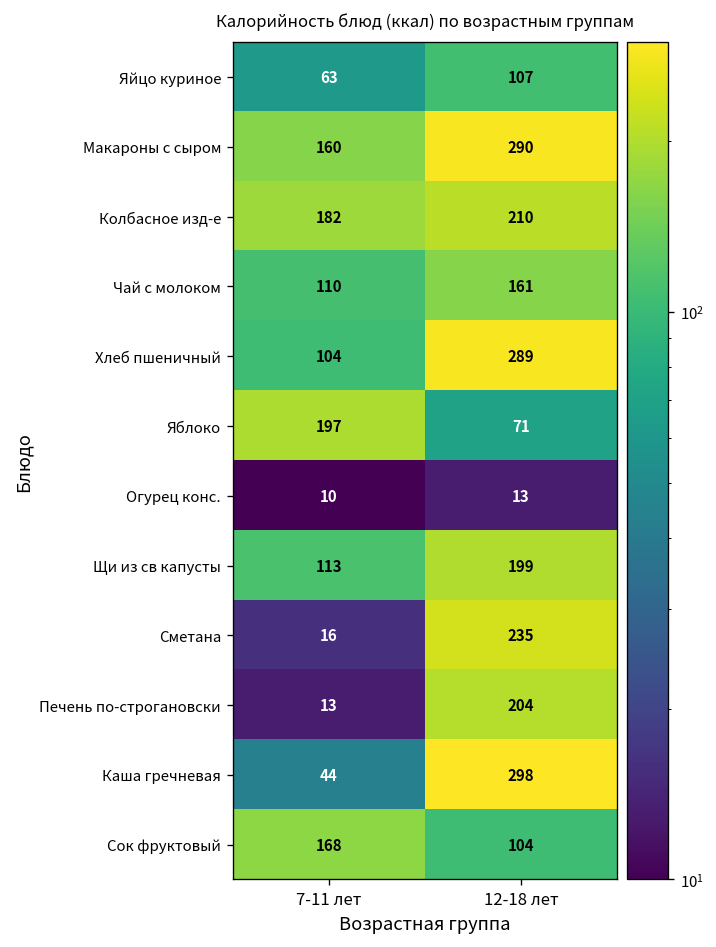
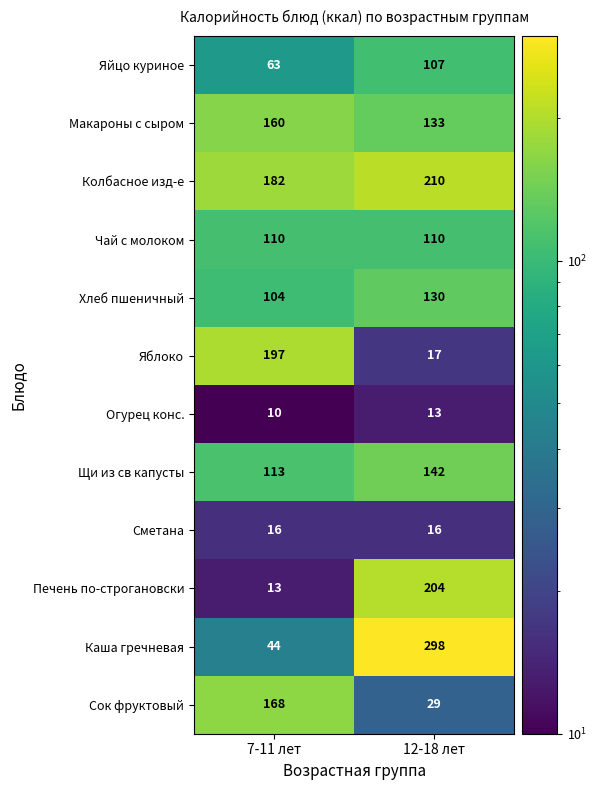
Макароны с сыром, 12-18 лет: 290 -> 133
Чай с молоком, 12-18 лет: 161 -> 110
Хлеб пшеничный, 12-18 лет: 289 -> 130
Яблоко, 12-18 лет: 71 -> 17
Щи из св капусты, 12-18 лет: 199 -> 142
Сметана, 12-18 лет: 235 -> 16
Сок фруктовый, 12-18 лет: 104 -> 29
